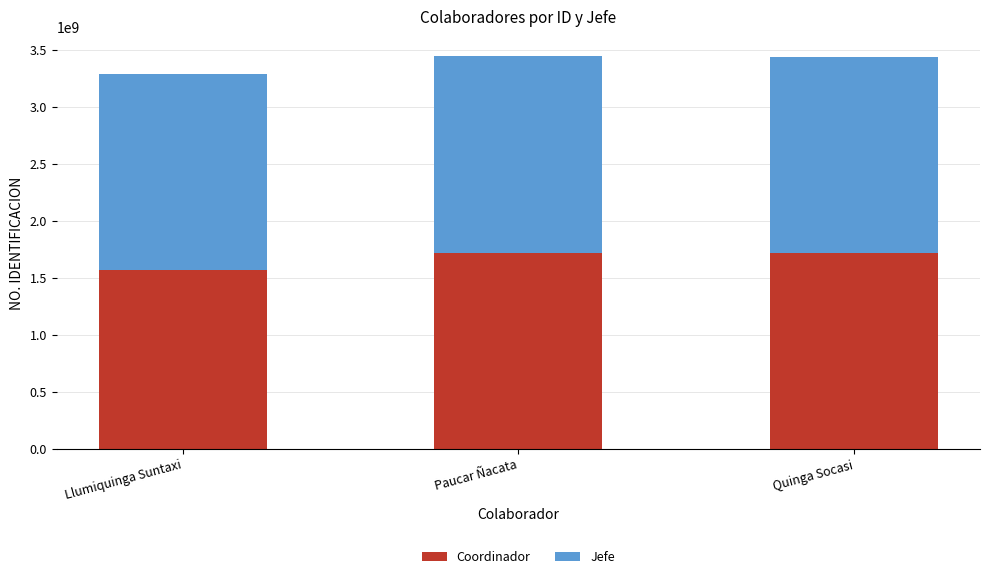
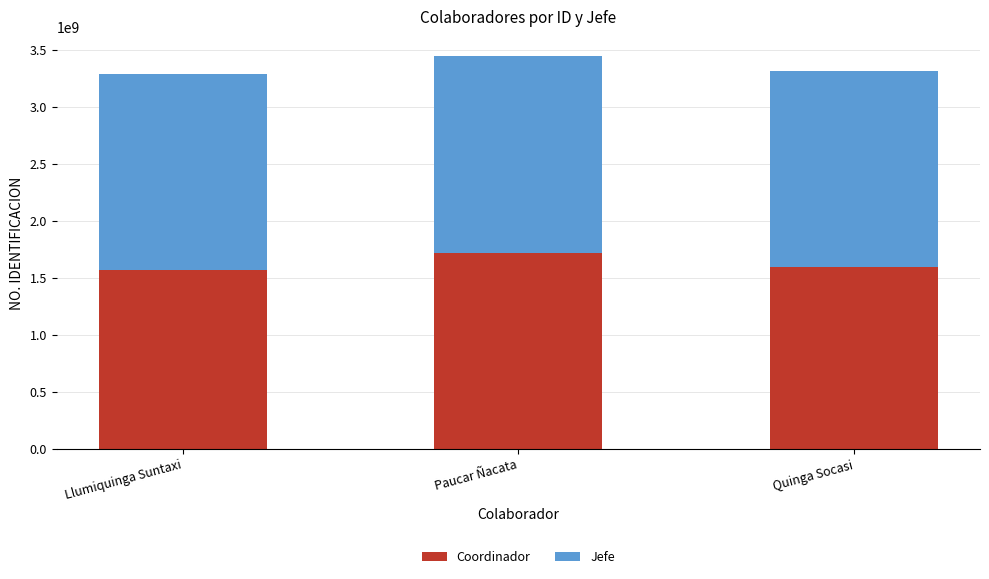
Coordinador, Quinga Socasi: 1720000000 -> 1600000000
